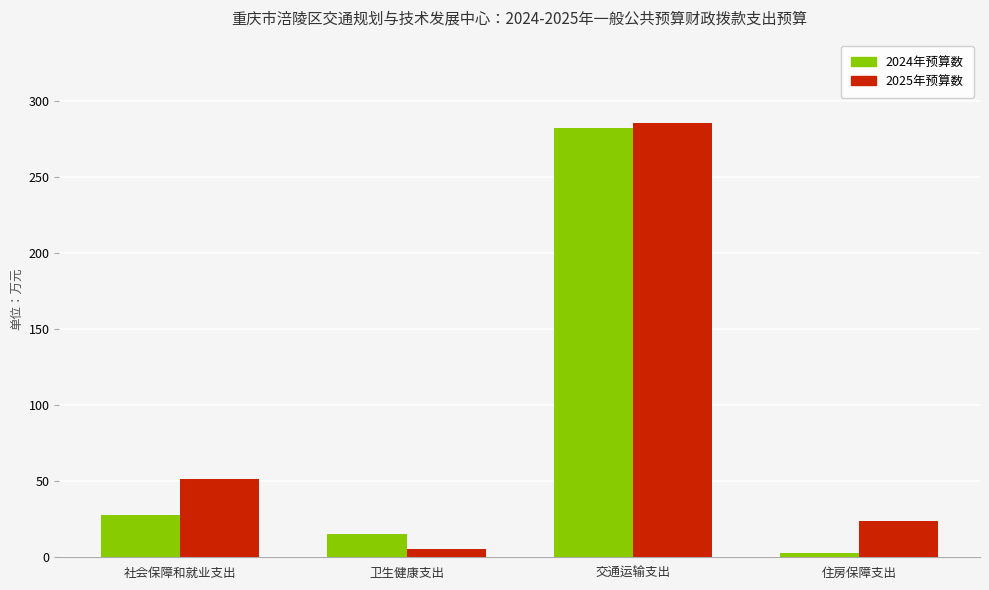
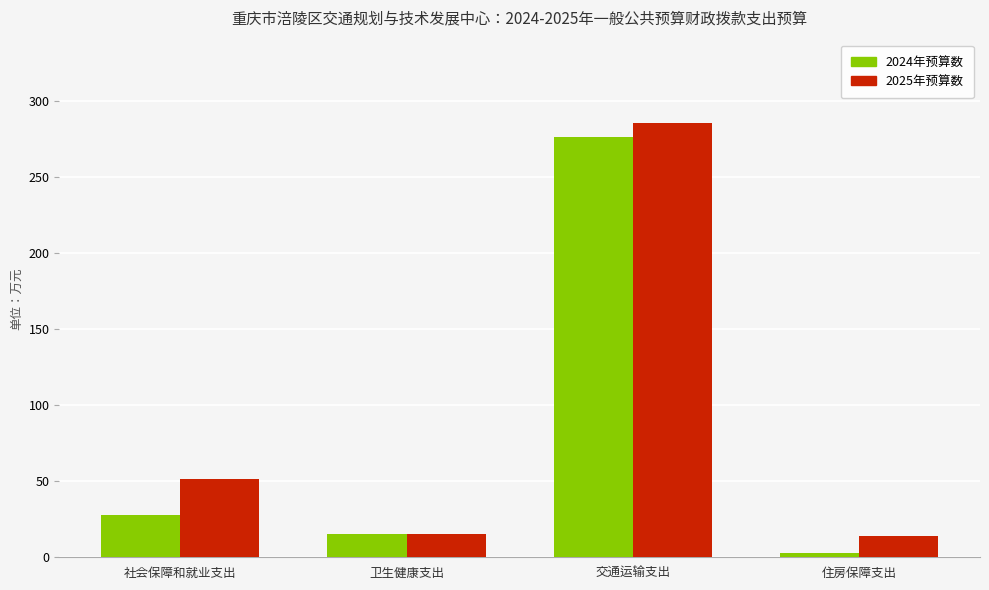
2025年预算数, 卫生健康支出: 5 -> 15
2024年预算数, 交通运输支出: 282 -> 276
2025年预算数, 住房保障支出: 24 -> 14
